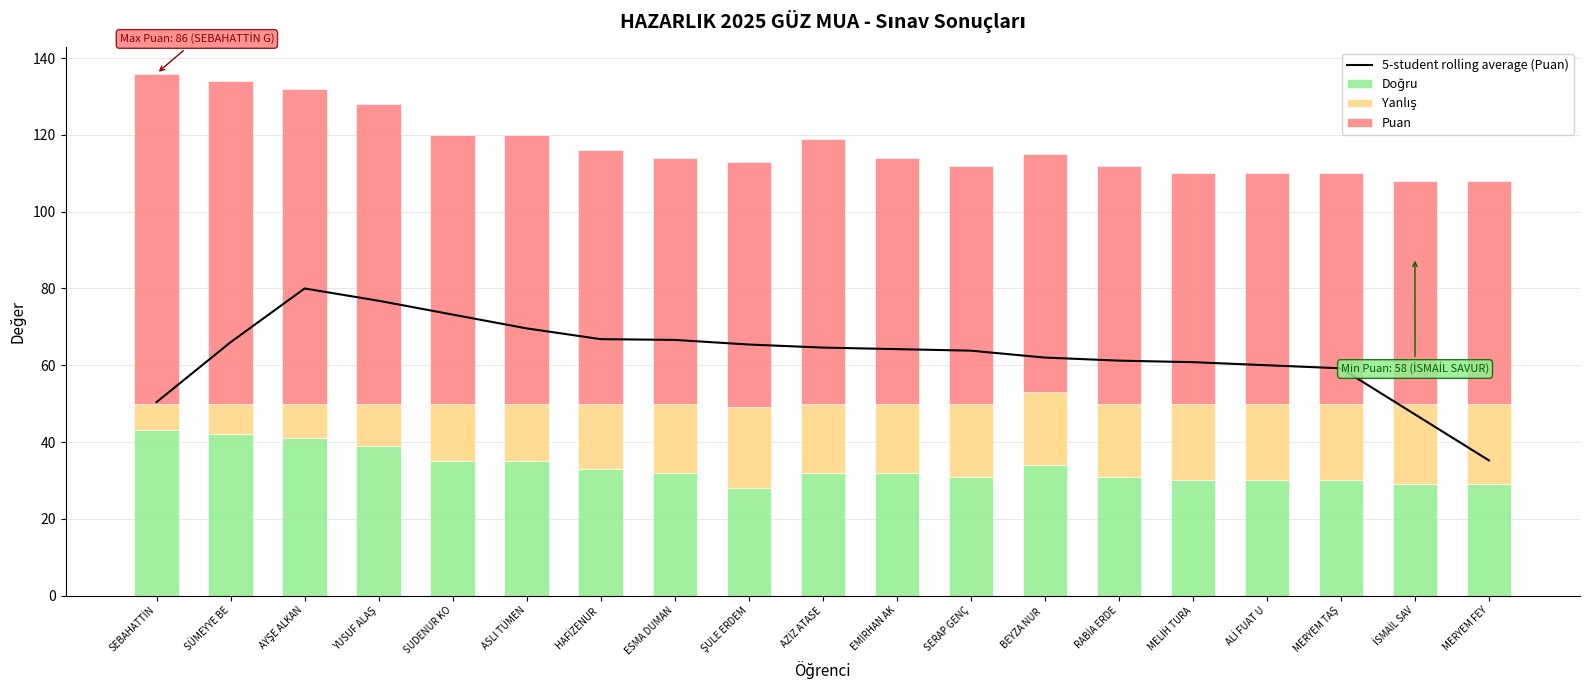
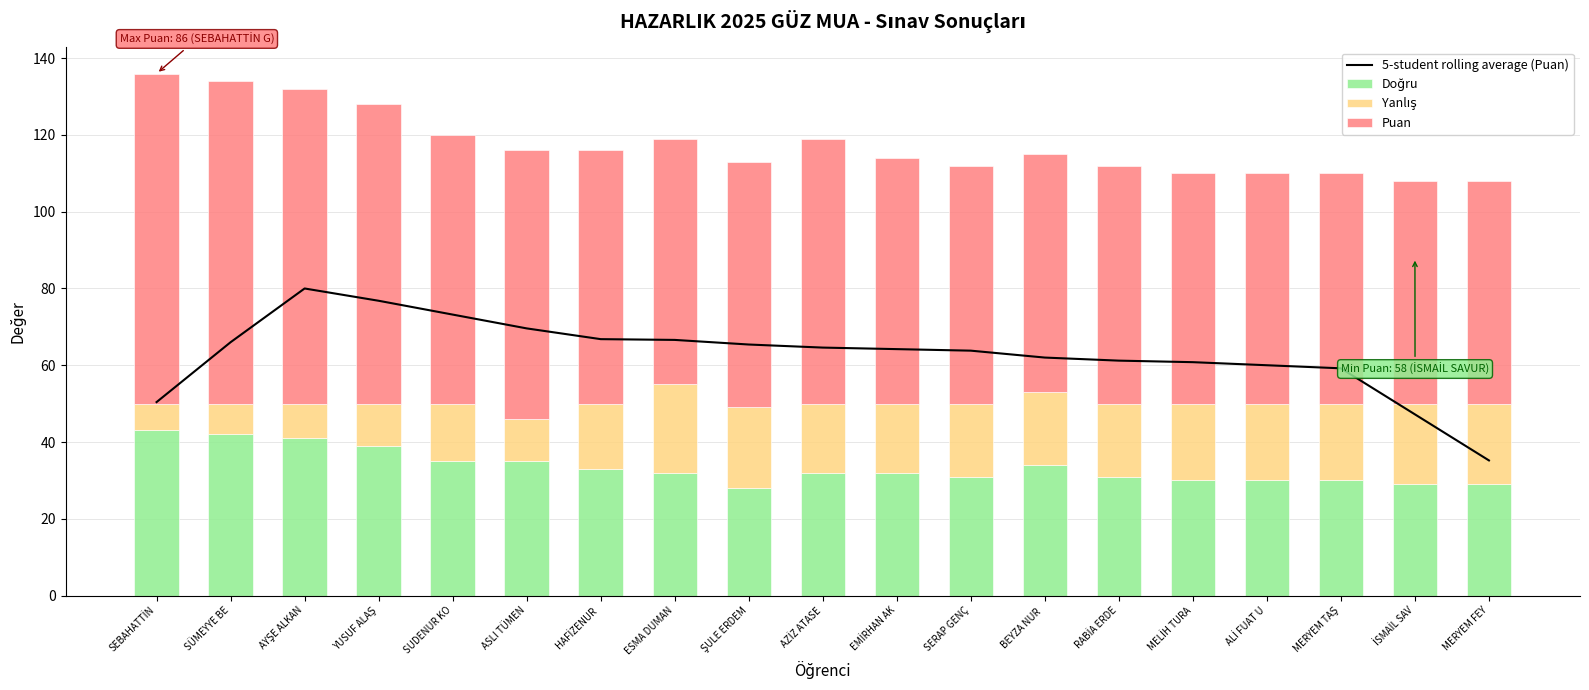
Yanlış, ASLI TÜMEN: 15 -> 11
Yanlış, ESMA DUMAN: 18 -> 23
